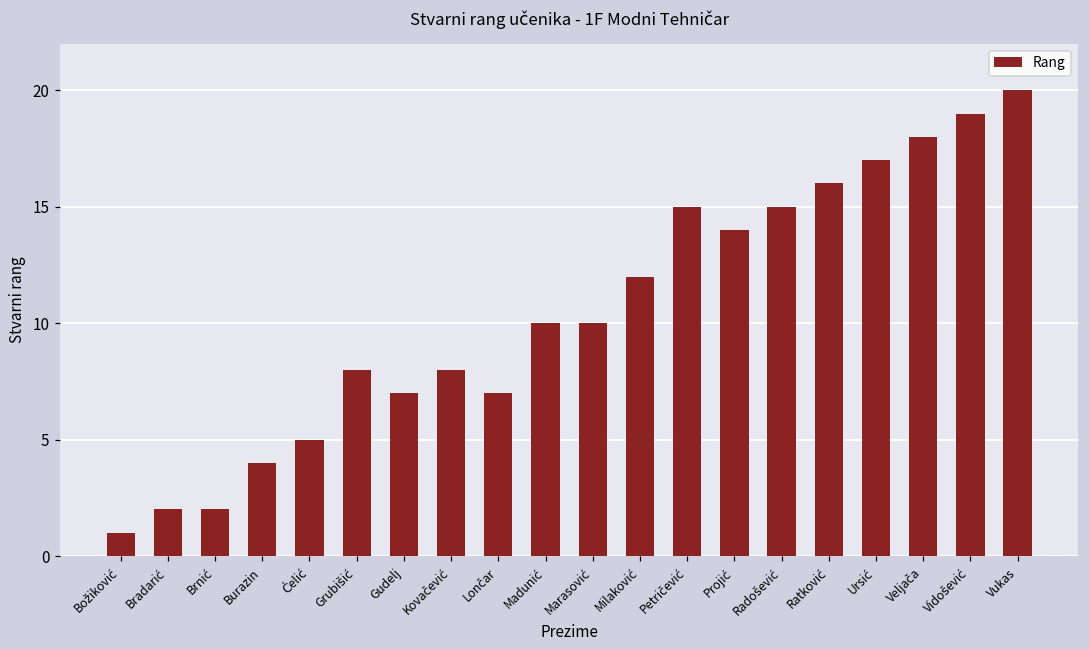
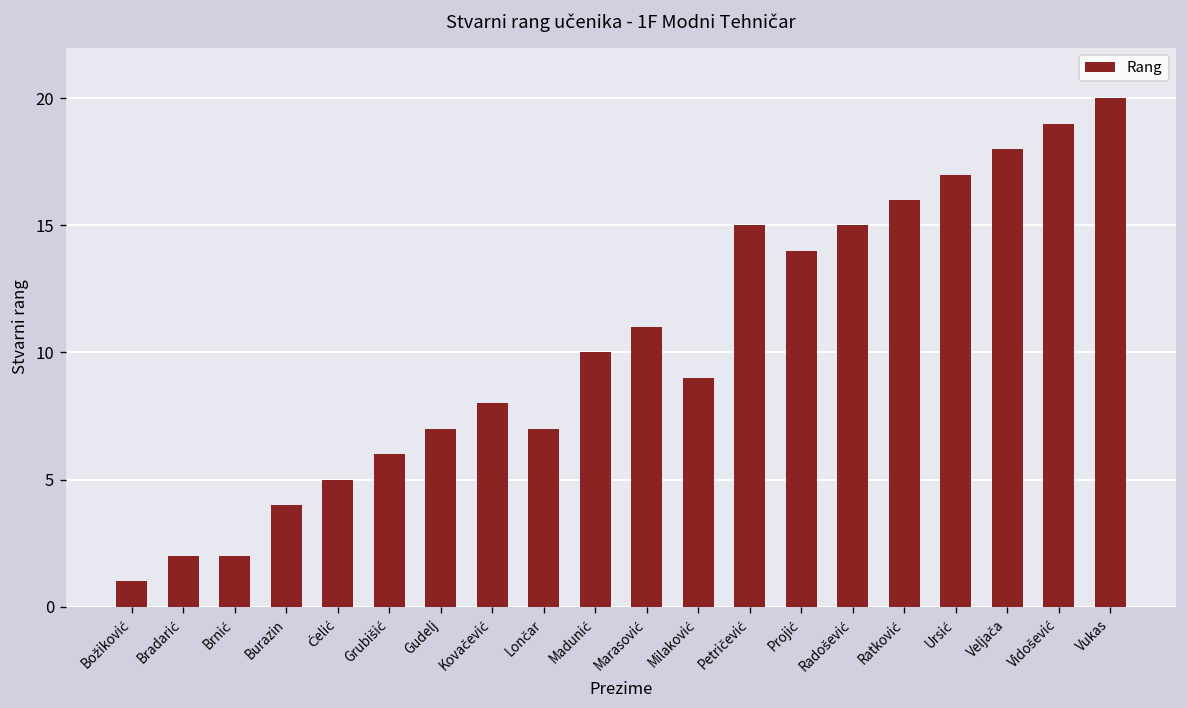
Grubišić: 8 -> 6
Marasović: 10 -> 11
Milaković: 12 -> 9
